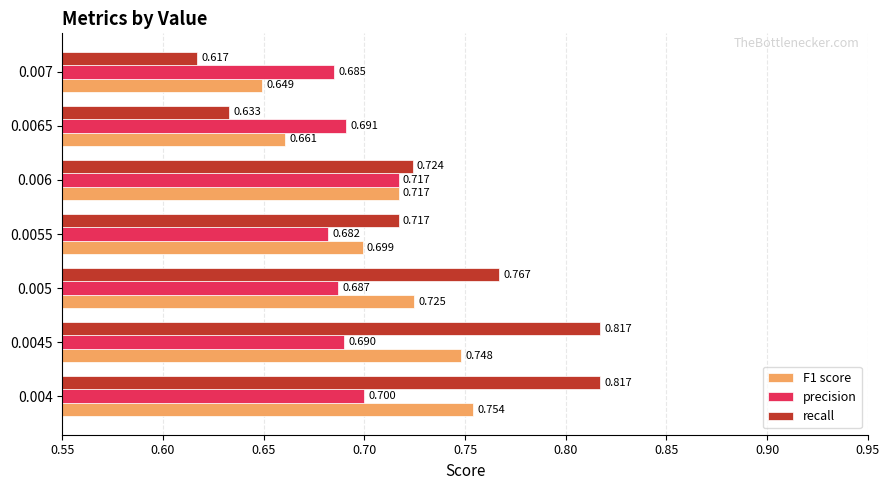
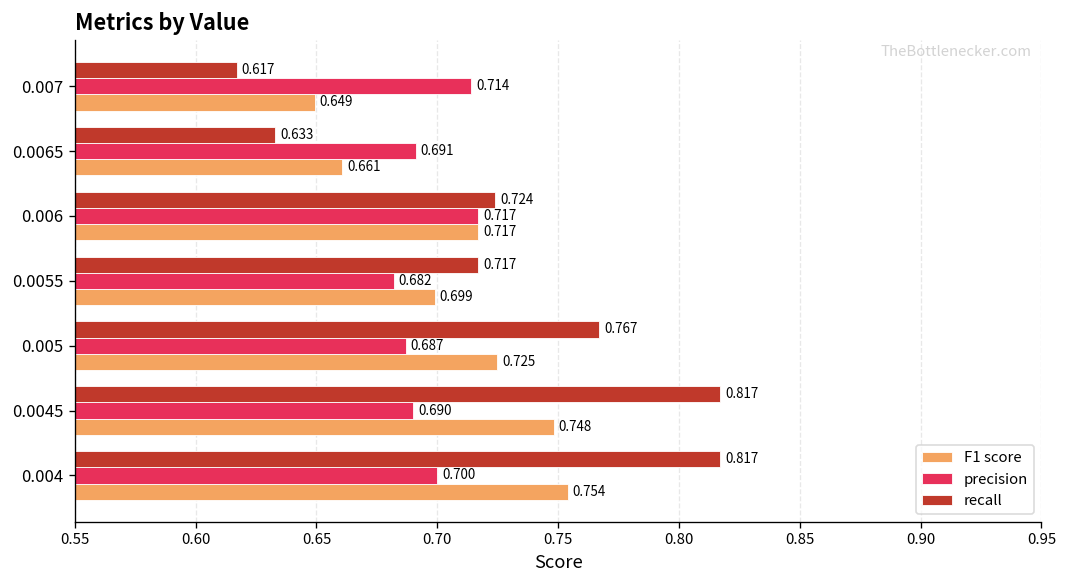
precision, 0.007: 0.685 -> 0.714
